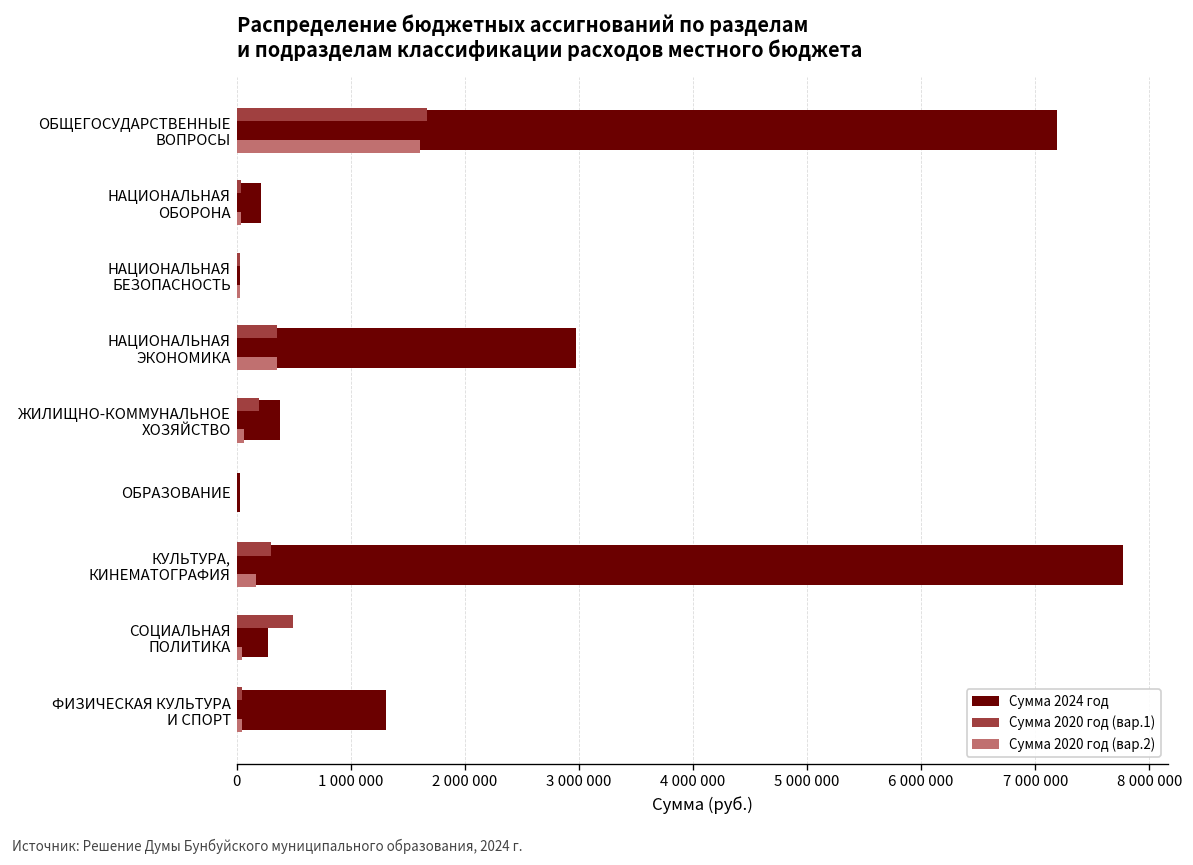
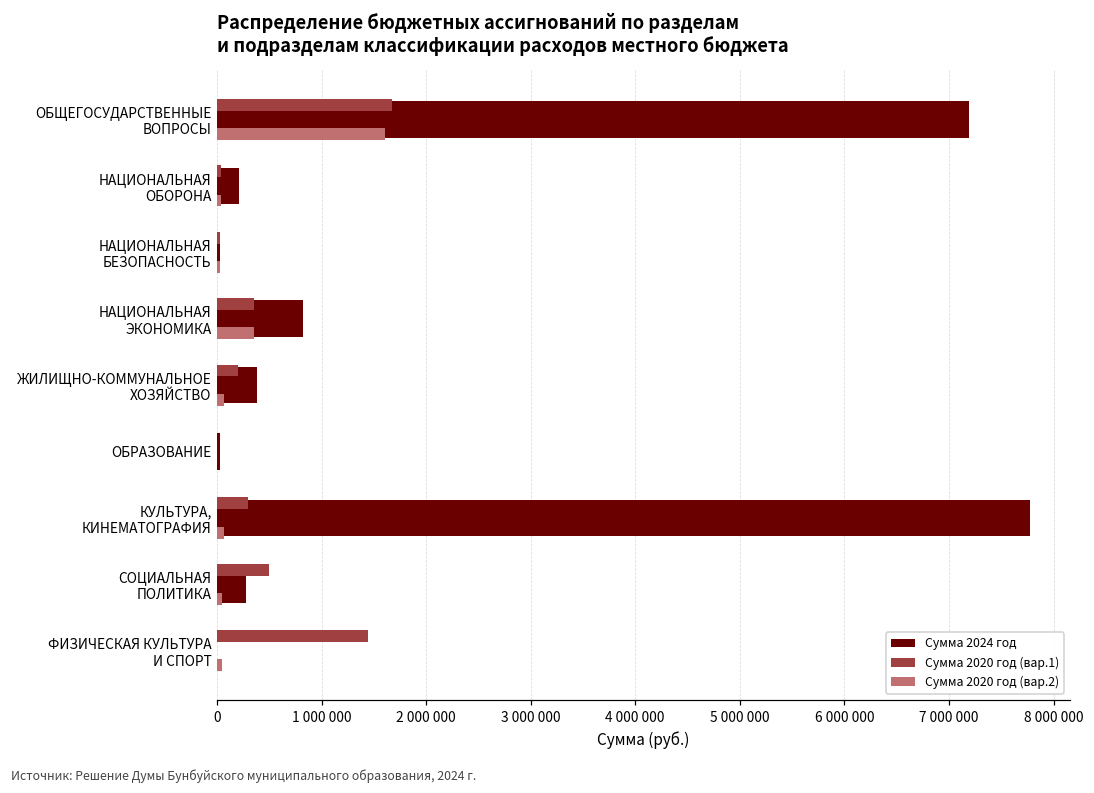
Сумма 2024 год, НАЦИОНАЛЬНАЯ ЭКОНОМИКА: 3000000 -> 800000
Сумма 2020 год (вар.2), КУЛЬТУРА, КИНЕМАТОГРАФИЯ: 200000 -> 100000
Сумма 2020 год (вар.1), ФИЗИЧЕСКАЯ КУЛЬТУРА И СПОРТ: 0 -> 1400000
Сумма 2024 год, ФИЗИЧЕСКАЯ КУЛЬТУРА И СПОРТ: 1300000 -> 0
